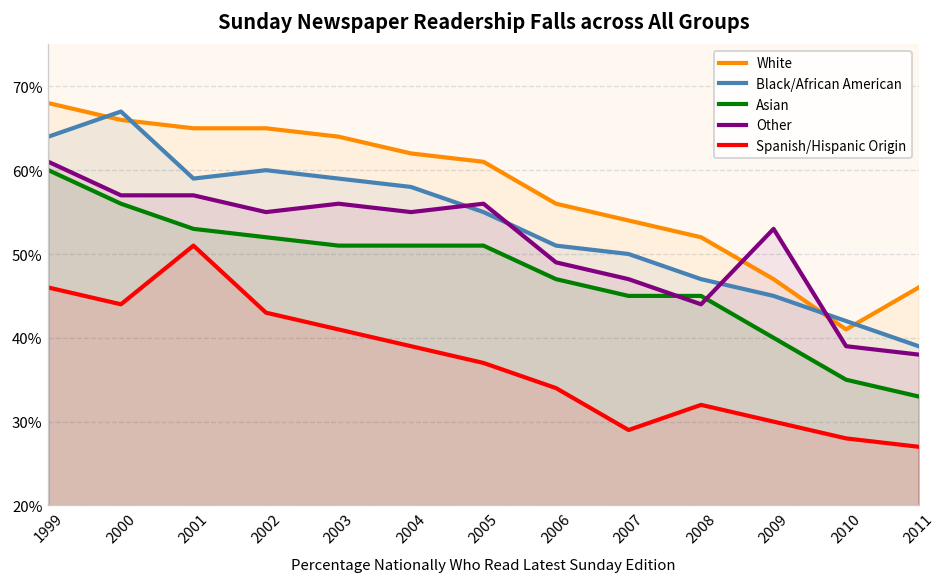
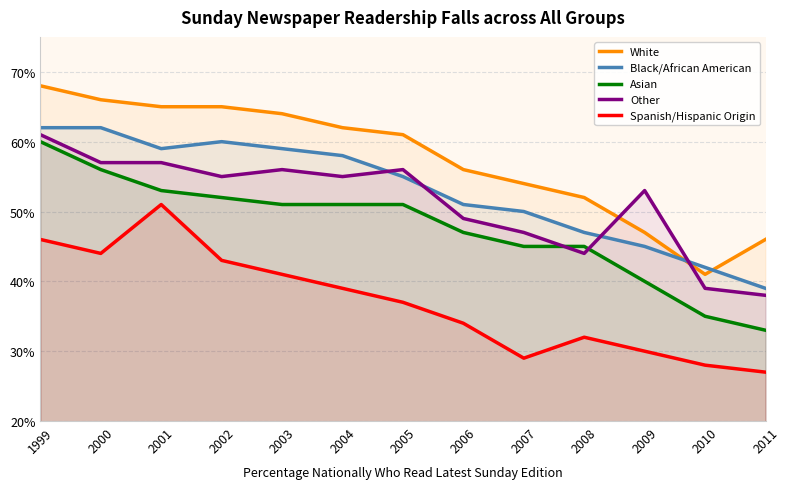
Black/African American, 1999: 64% -> 62%
Black/African American, 2000: 67% -> 62%
